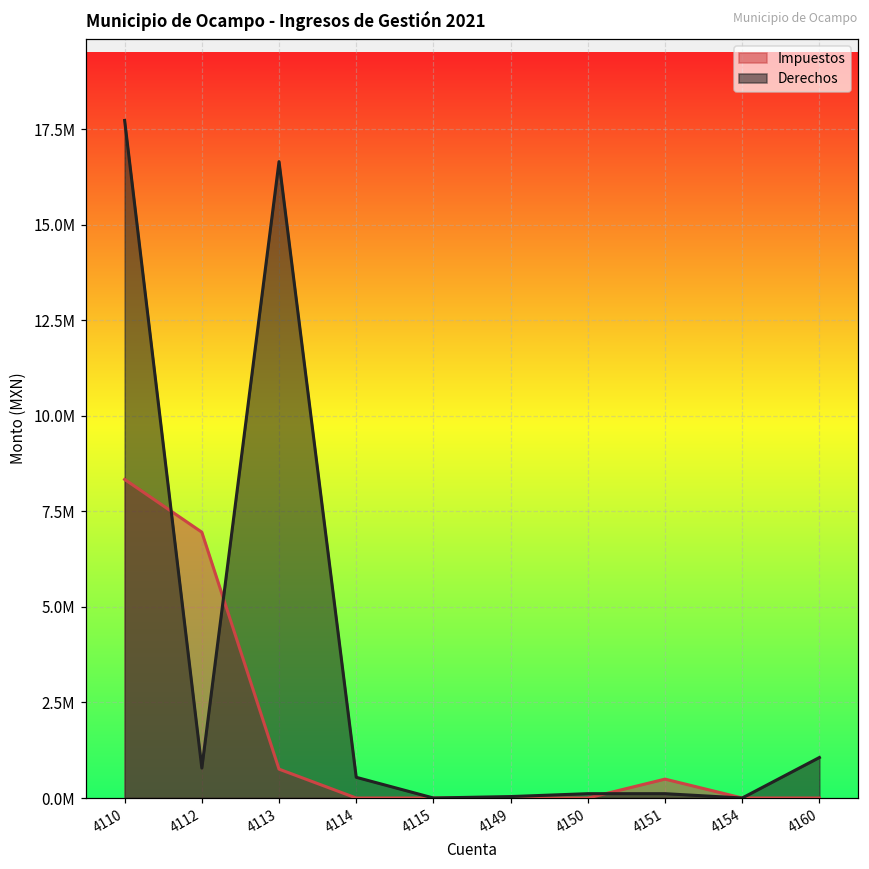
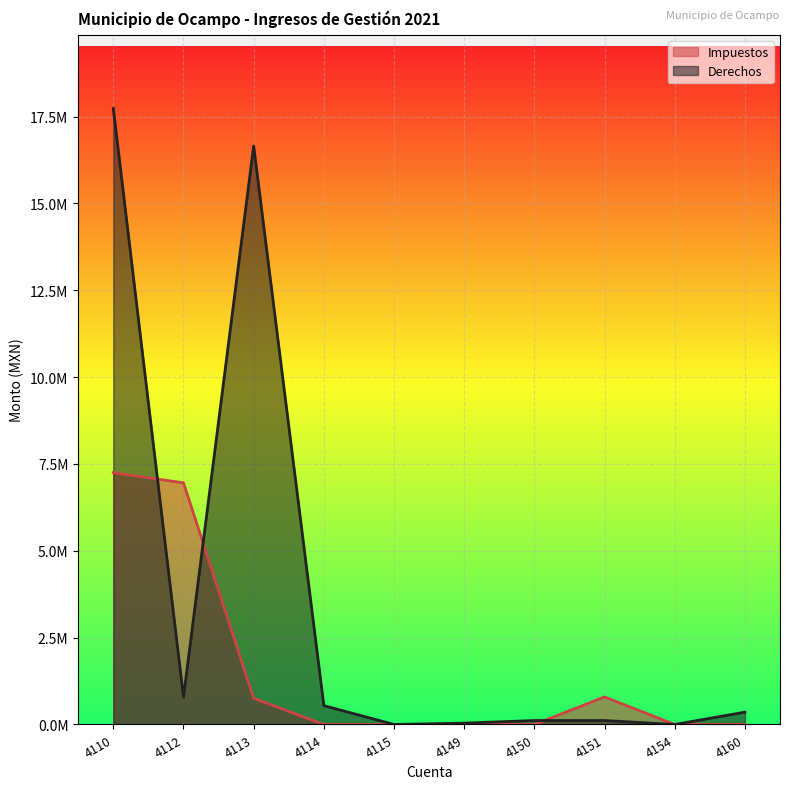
Impuestos, 4110: 8300000 -> 7200000
Impuestos, 4151: 500000 -> 800000
Derechos, 4160: 1100000 -> 400000
